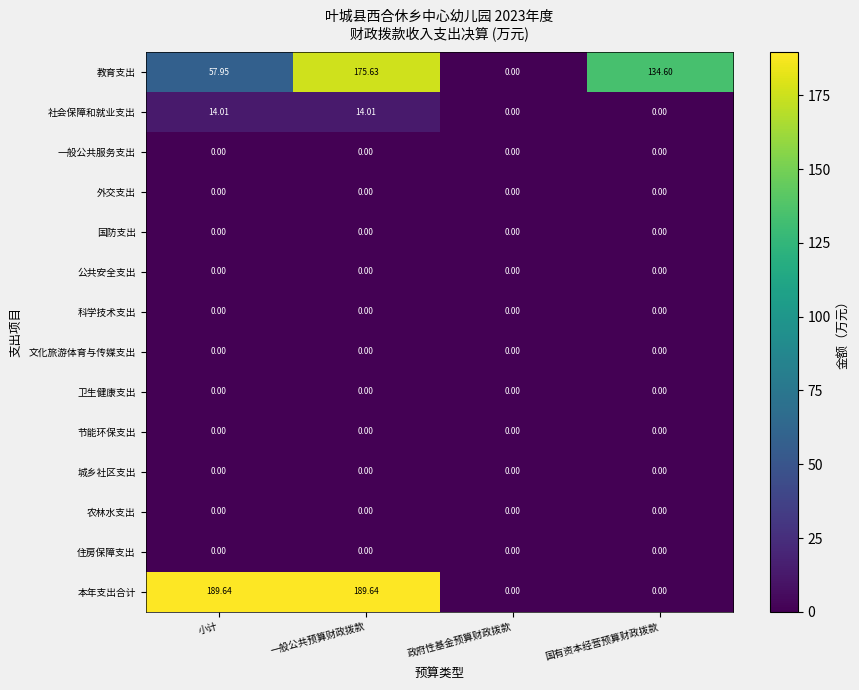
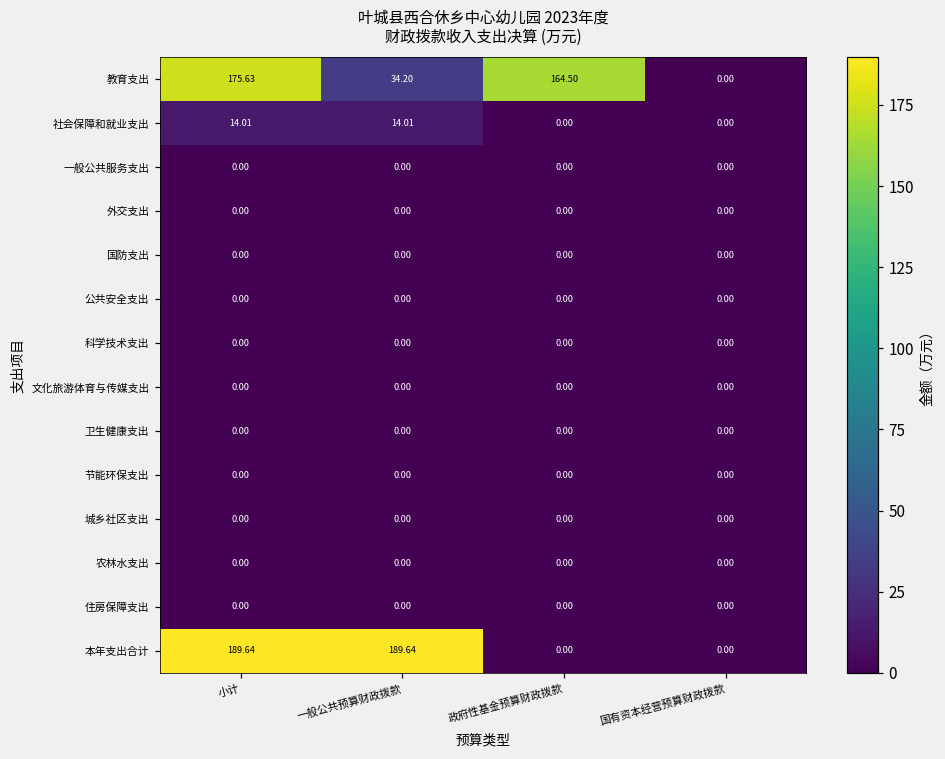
教育支出, 小计: 57.95 -> 175.63
教育支出, 一般公共预算财政拨款: 175.63 -> 34.20
教育支出, 政府性基金预算财政拨款: 0.00 -> 164.50
教育支出, 国有资本经营预算财政拨款: 134.60 -> 0.00
